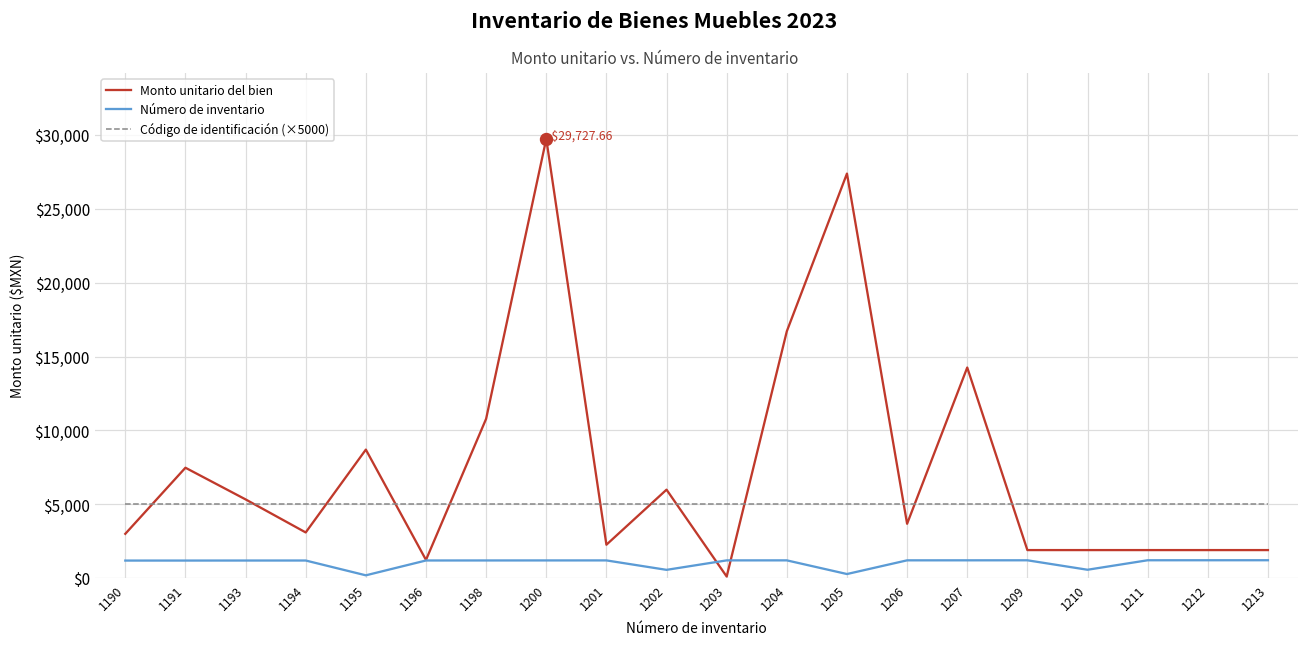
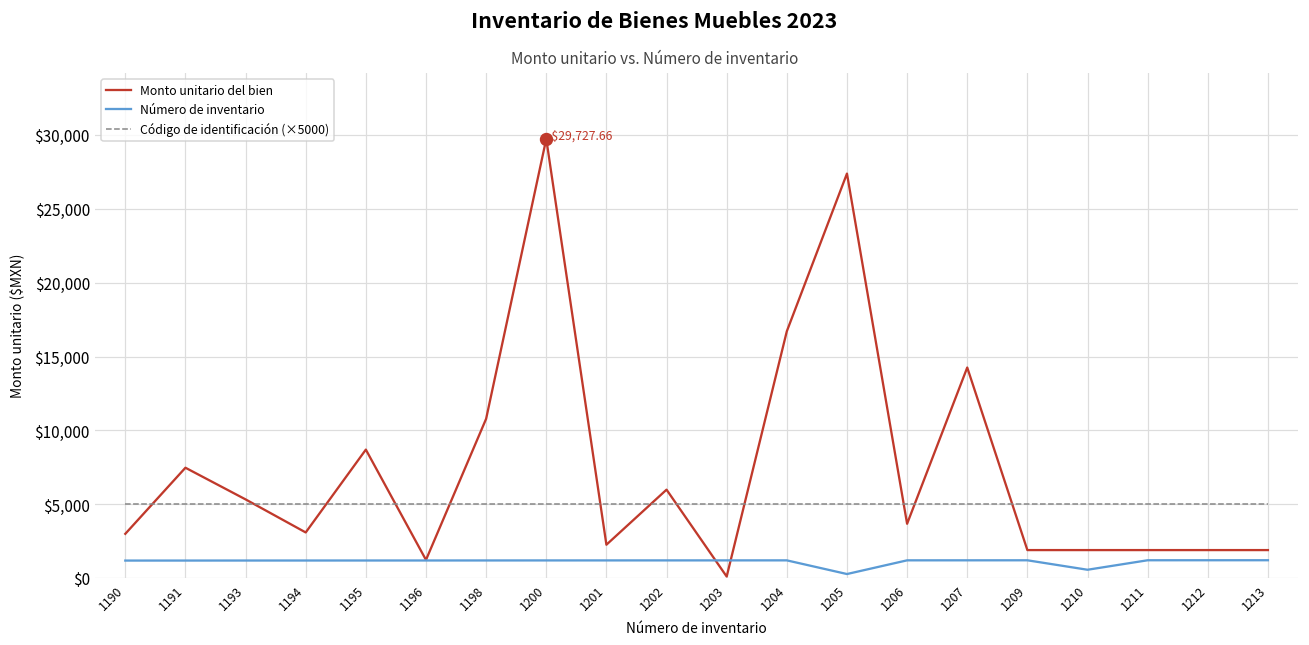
Número de inventario, 1195: $200 -> $1,200
Número de inventario, 1202: $600 -> $1,200
